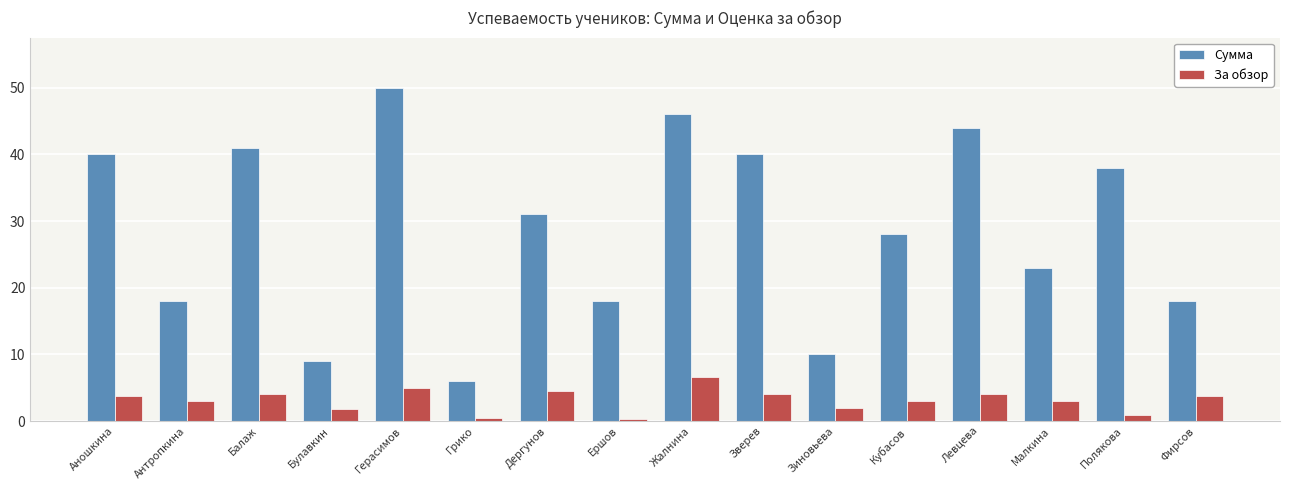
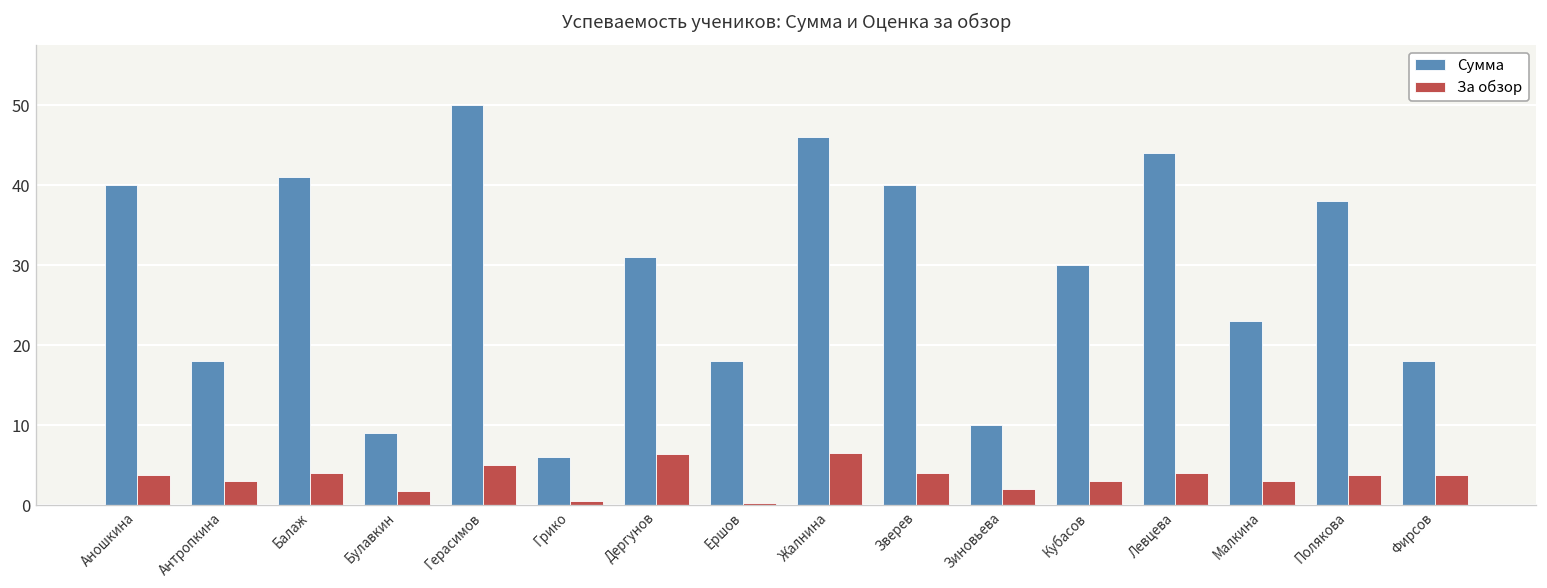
За обзор, Дергунов: 5 -> 6
Сумма, Кубасов: 28 -> 30
За обзор, Полякова: 1 -> 4
